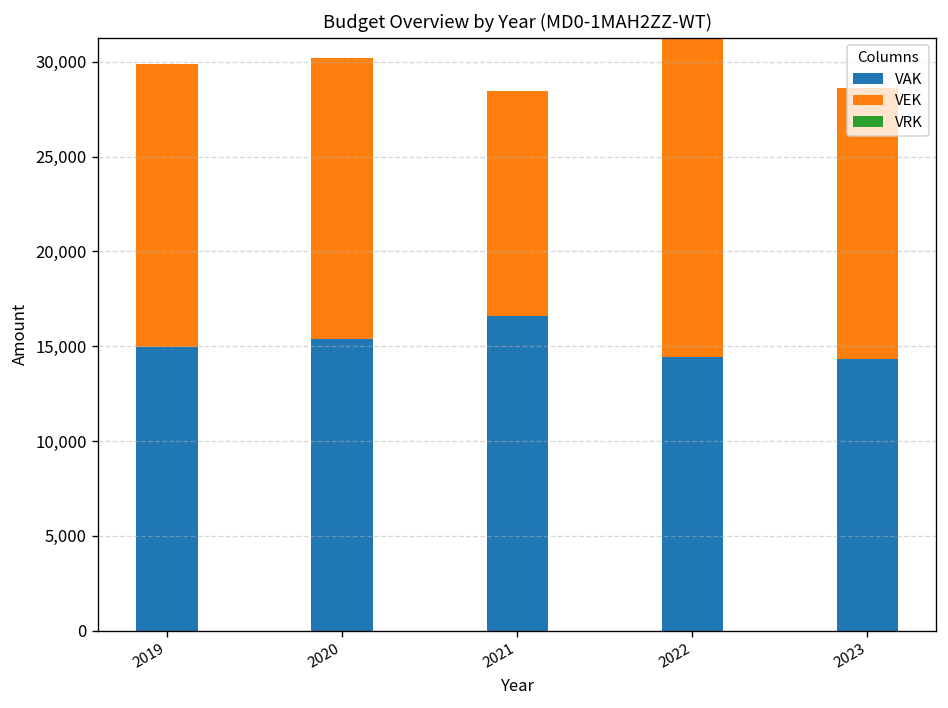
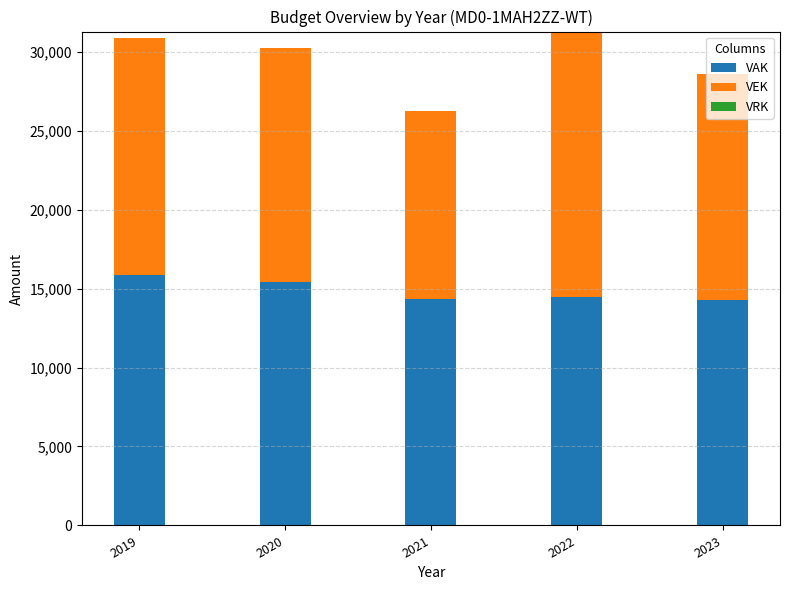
VAK, 2019: 15,000 -> 15,900
VAK, 2021: 16,600 -> 14,300
